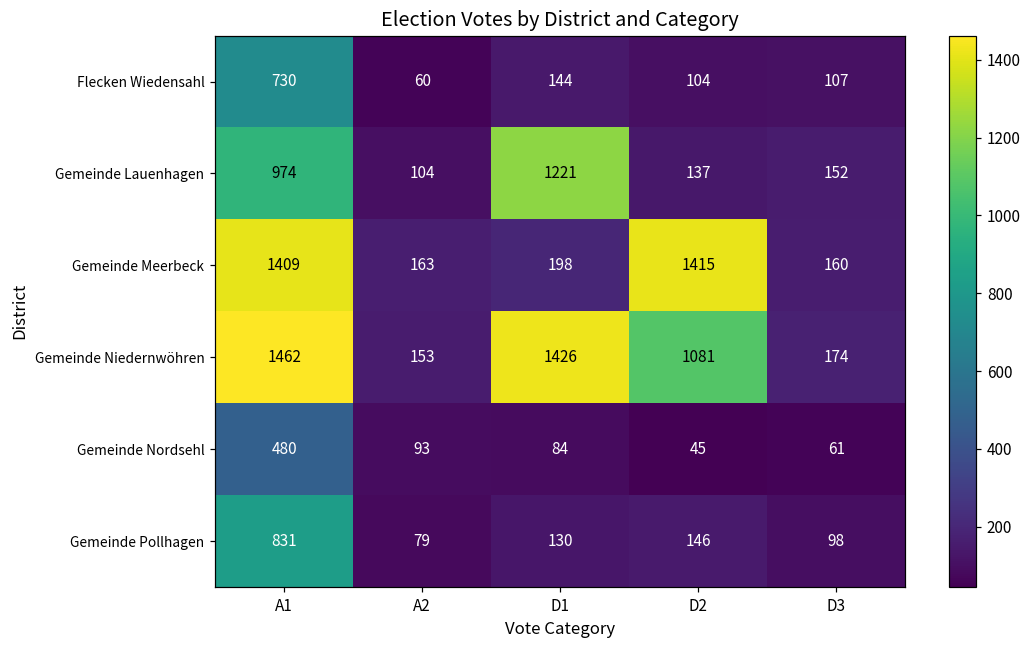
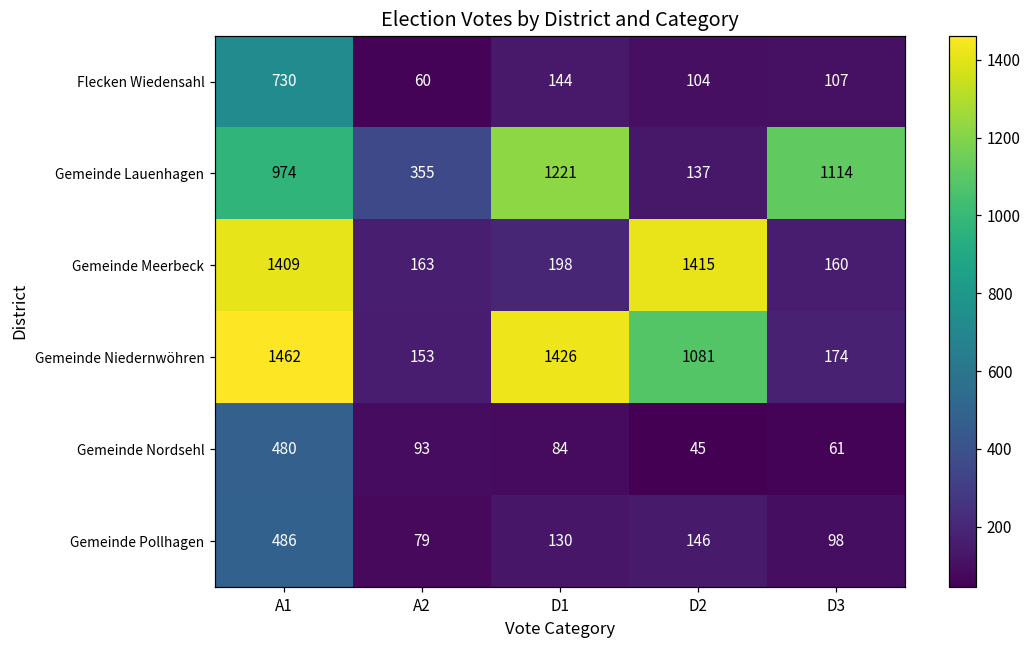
Gemeinde Lauenhagen, A2: 104 -> 355
Gemeinde Lauenhagen, D3: 152 -> 1114
Gemeinde Pollhagen, A1: 831 -> 486
